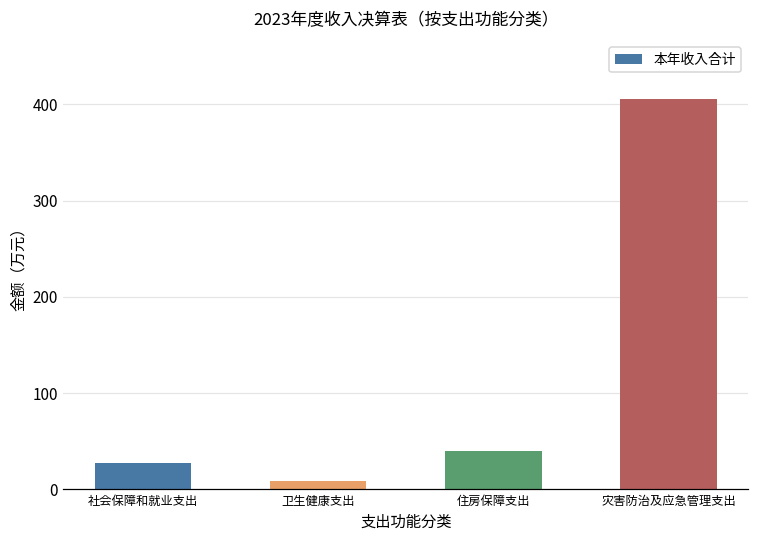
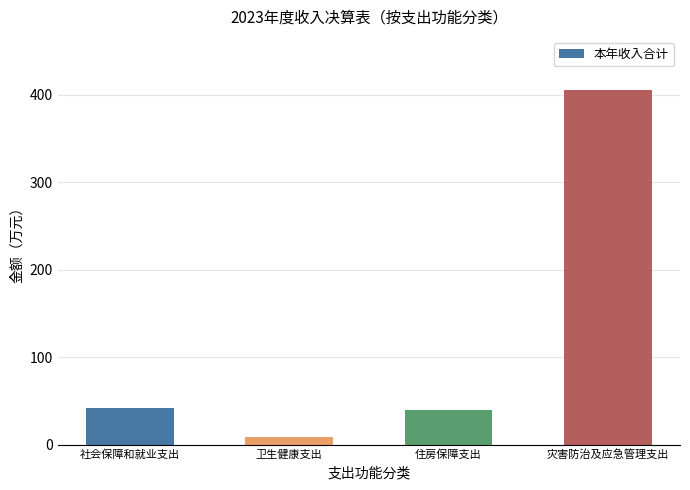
社会保障和就业支出: 30 -> 40
